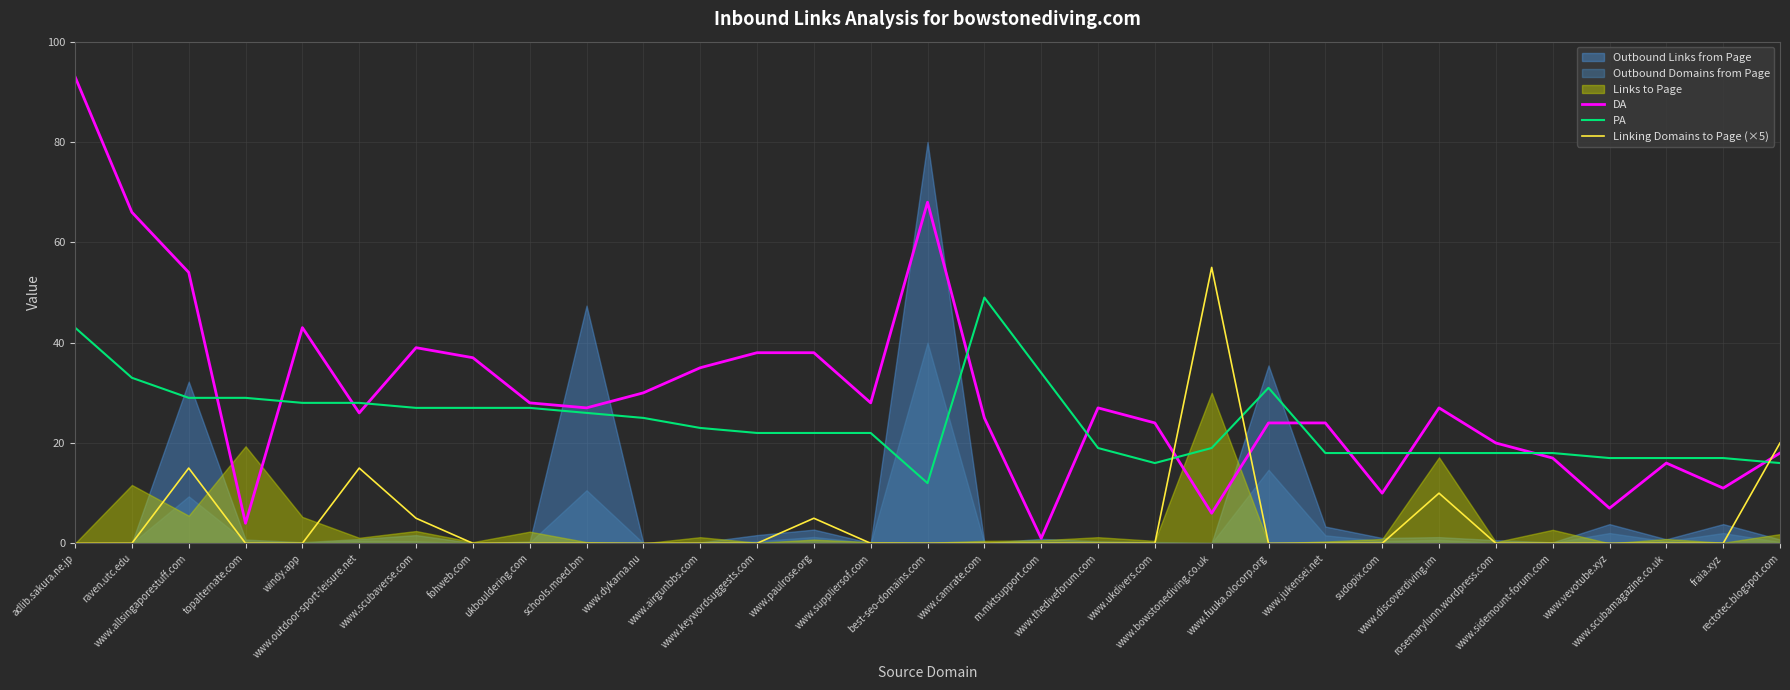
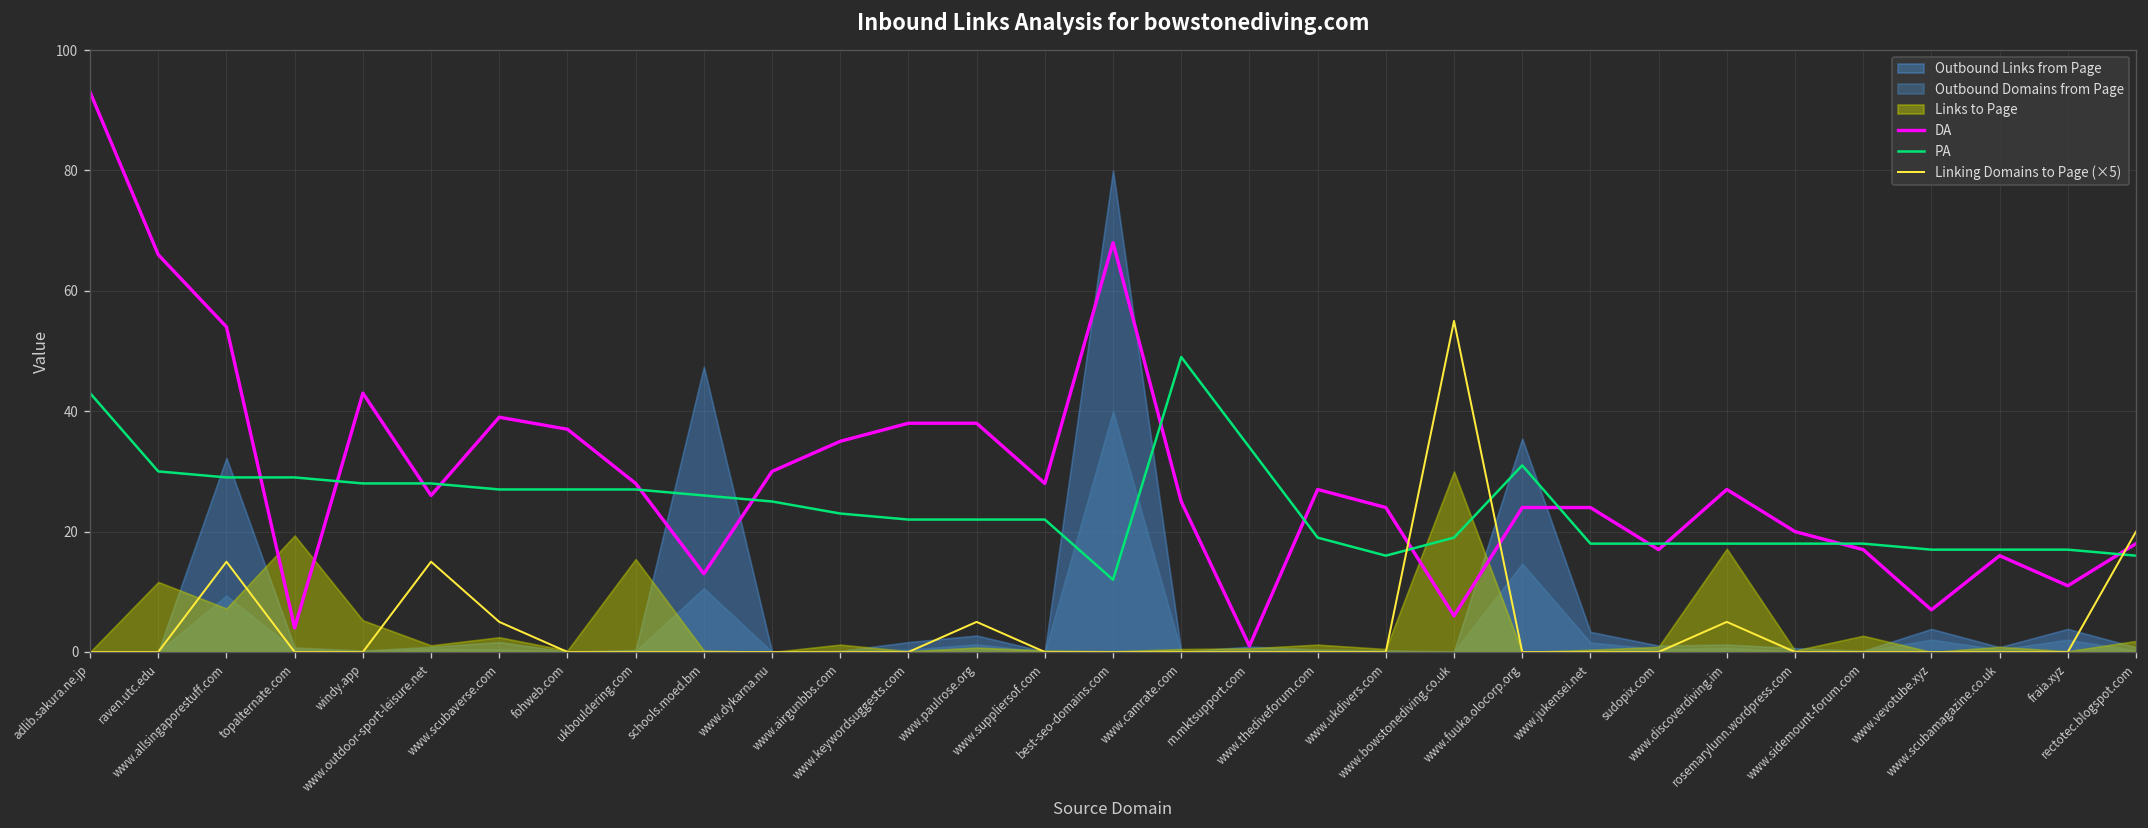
PA, raven.utc.edu: 33 -> 30
Links to Page, www.allsingaporestuff.com: 6 -> 7
Links to Page, ukbouldering.com: 2 -> 15
DA, schools.moed.bm: 27 -> 13
DA, sudopix.com: 10 -> 17
Linking Domains to Page (×5), www.discoverdiving.im: 10 -> 5
